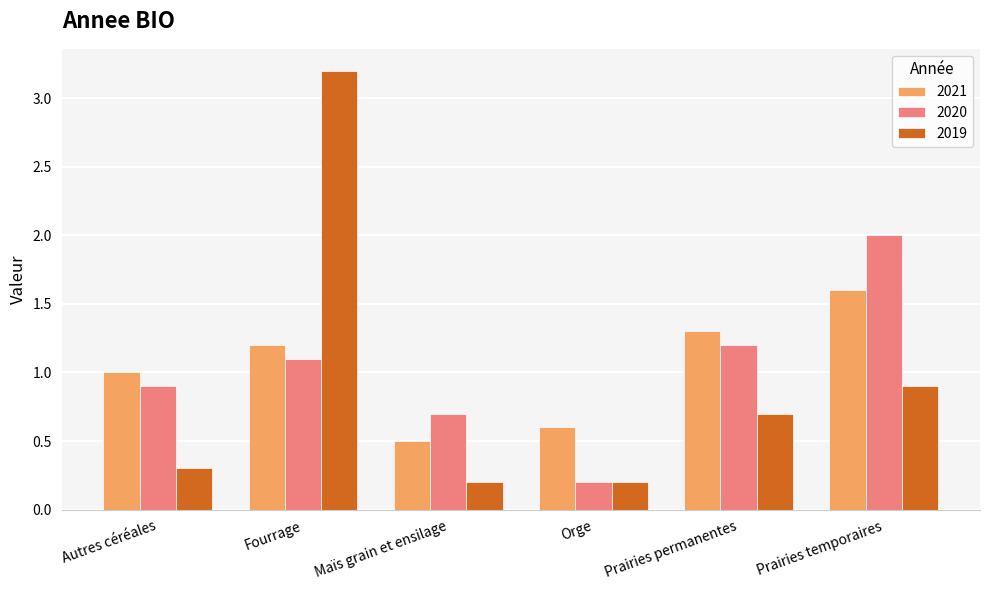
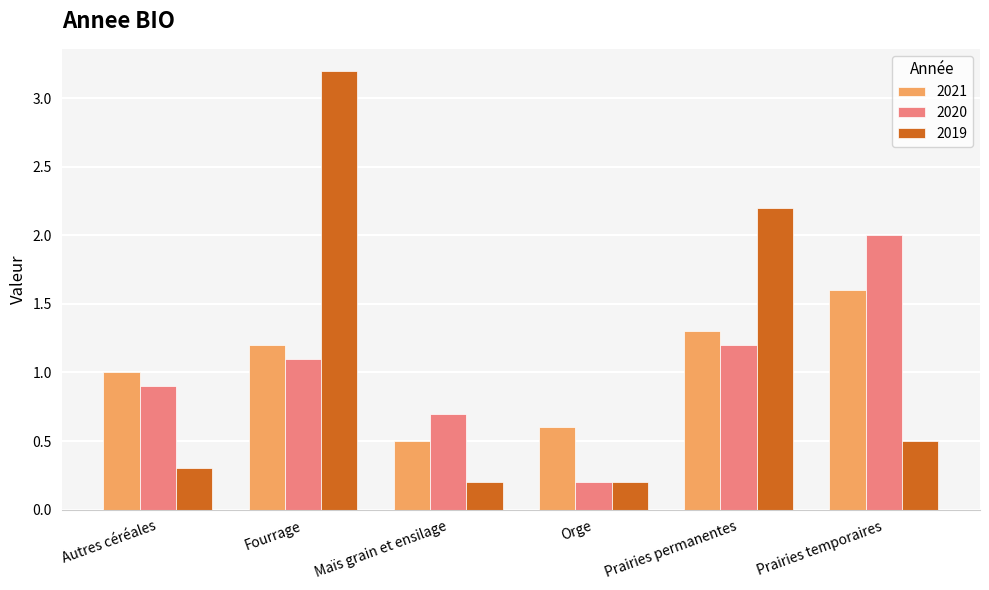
2019, Prairies permanentes: 0.7 -> 2.2
2019, Prairies temporaires: 0.9 -> 0.5
